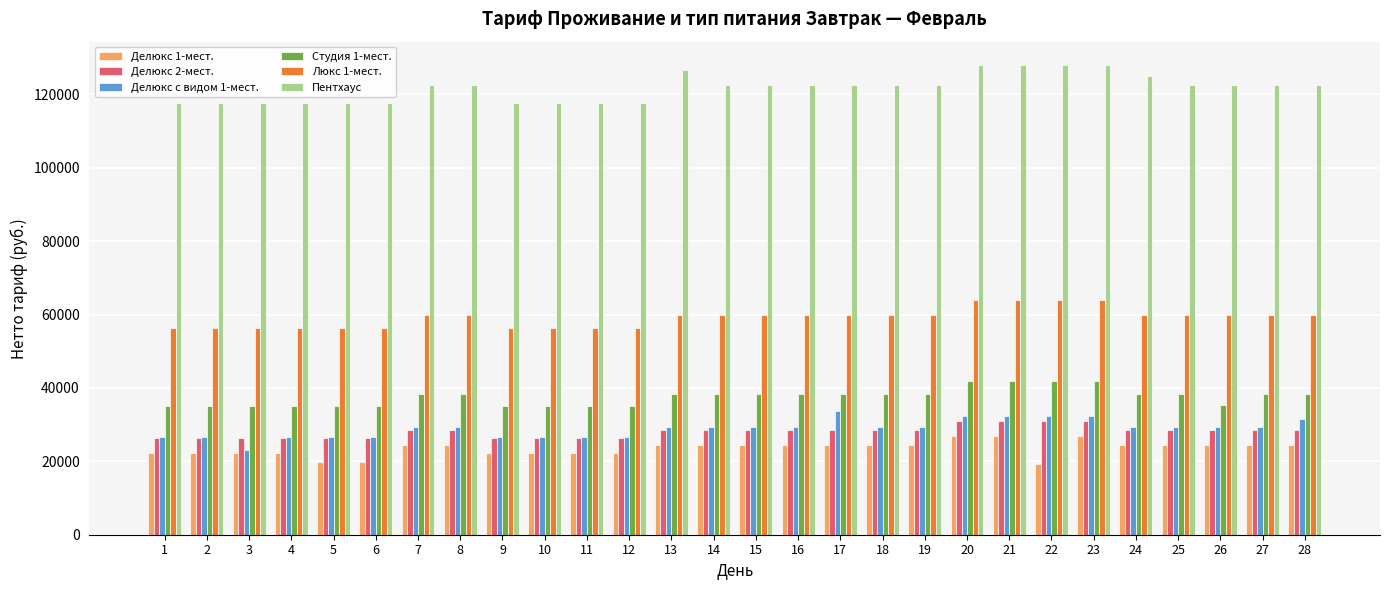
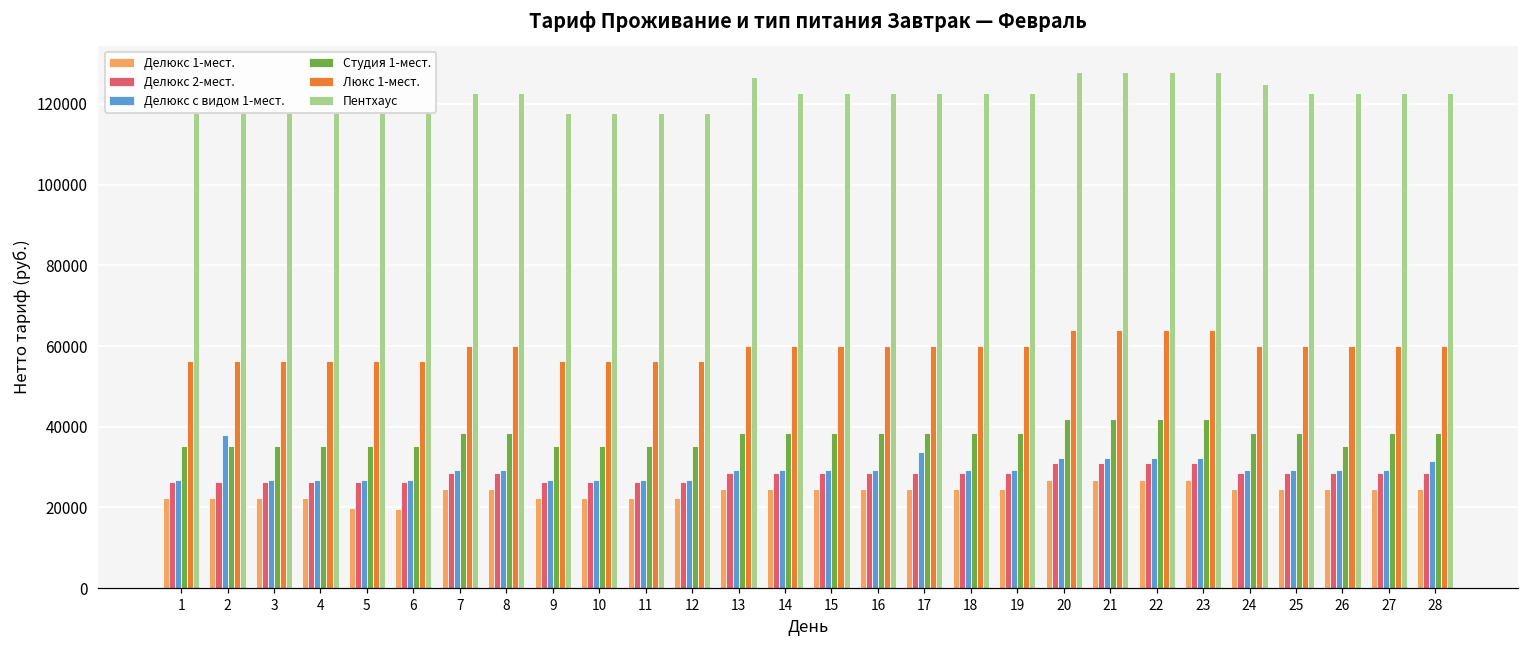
Делюкс с видом 1-мест., 2: 27000 -> 38000
Делюкс с видом 1-мест., 3: 23000 -> 27000
Делюкс 1-мест., 22: 19000 -> 27000
